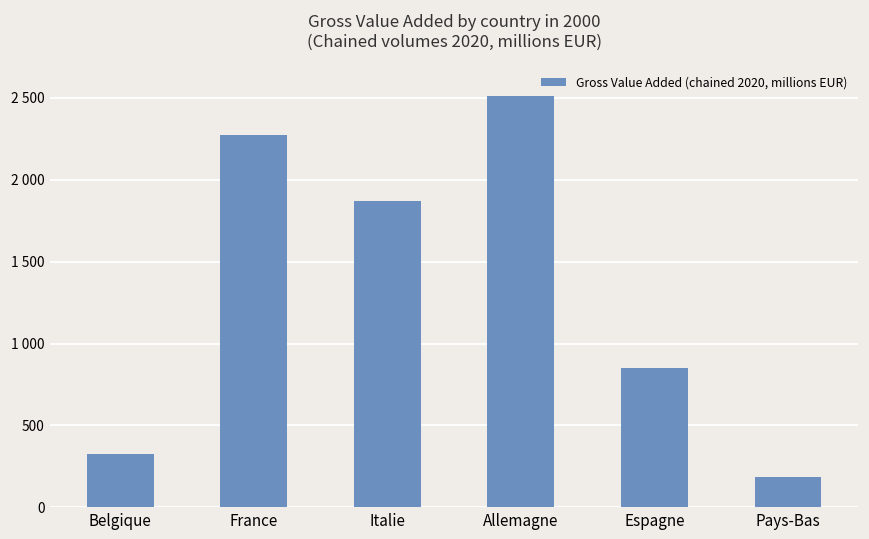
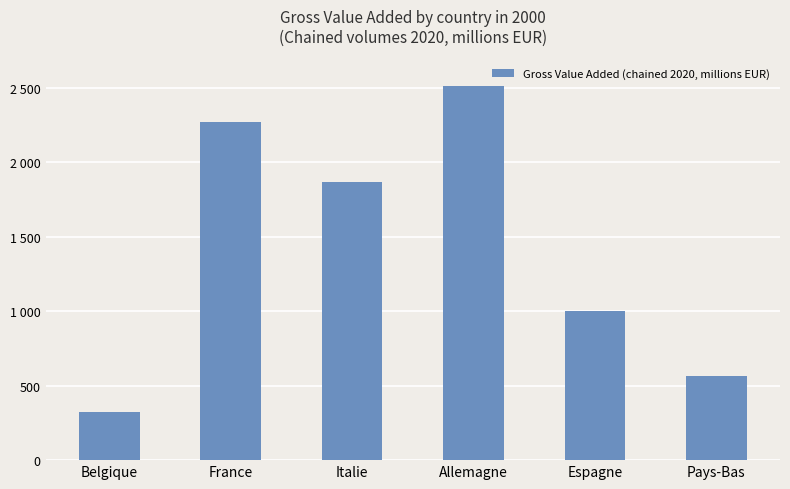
Espagne: 850 -> 1000
Pays-Bas: 180 -> 560
